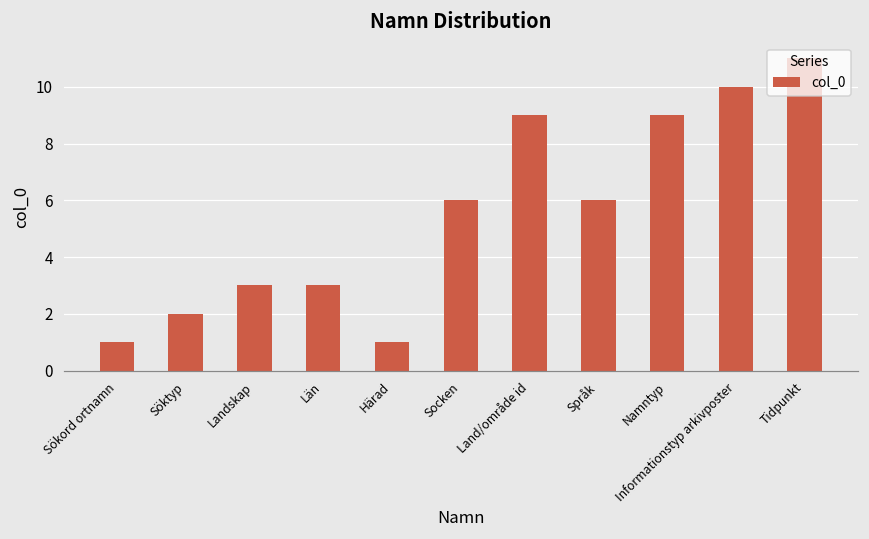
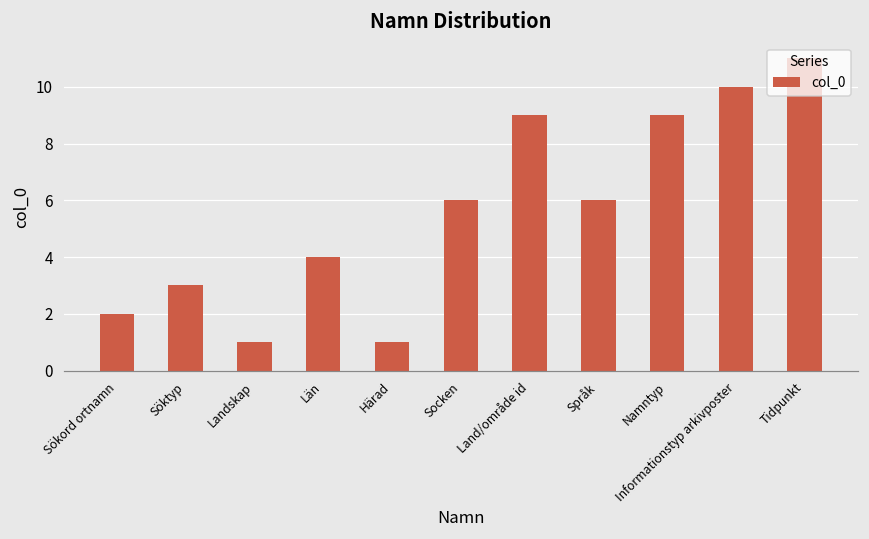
Sökord ortnamn: 1 -> 2
Söktyp: 2 -> 3
Landskap: 3 -> 1
Län: 3 -> 4
